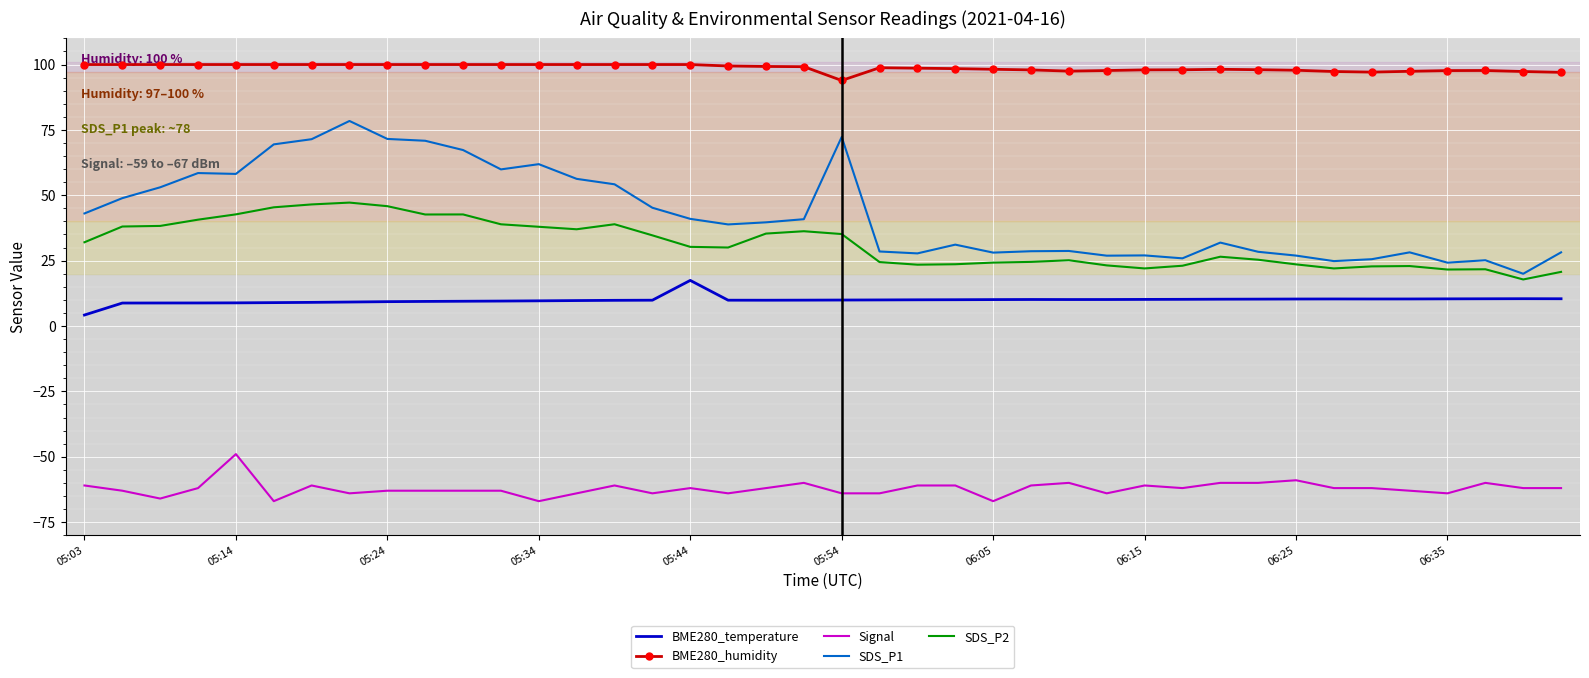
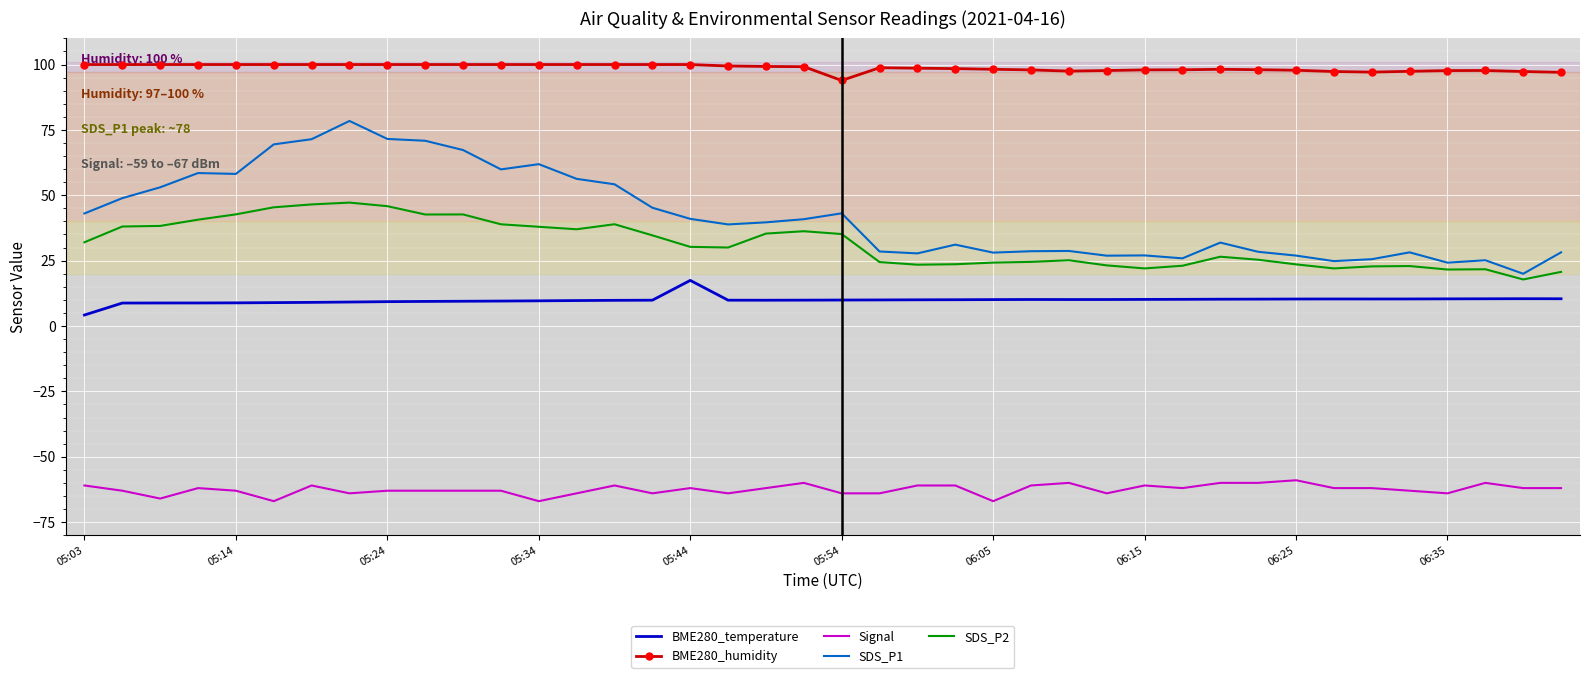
Signal, 05:14: -49 -> -63
SDS_P1, 05:54: 72 -> 43
